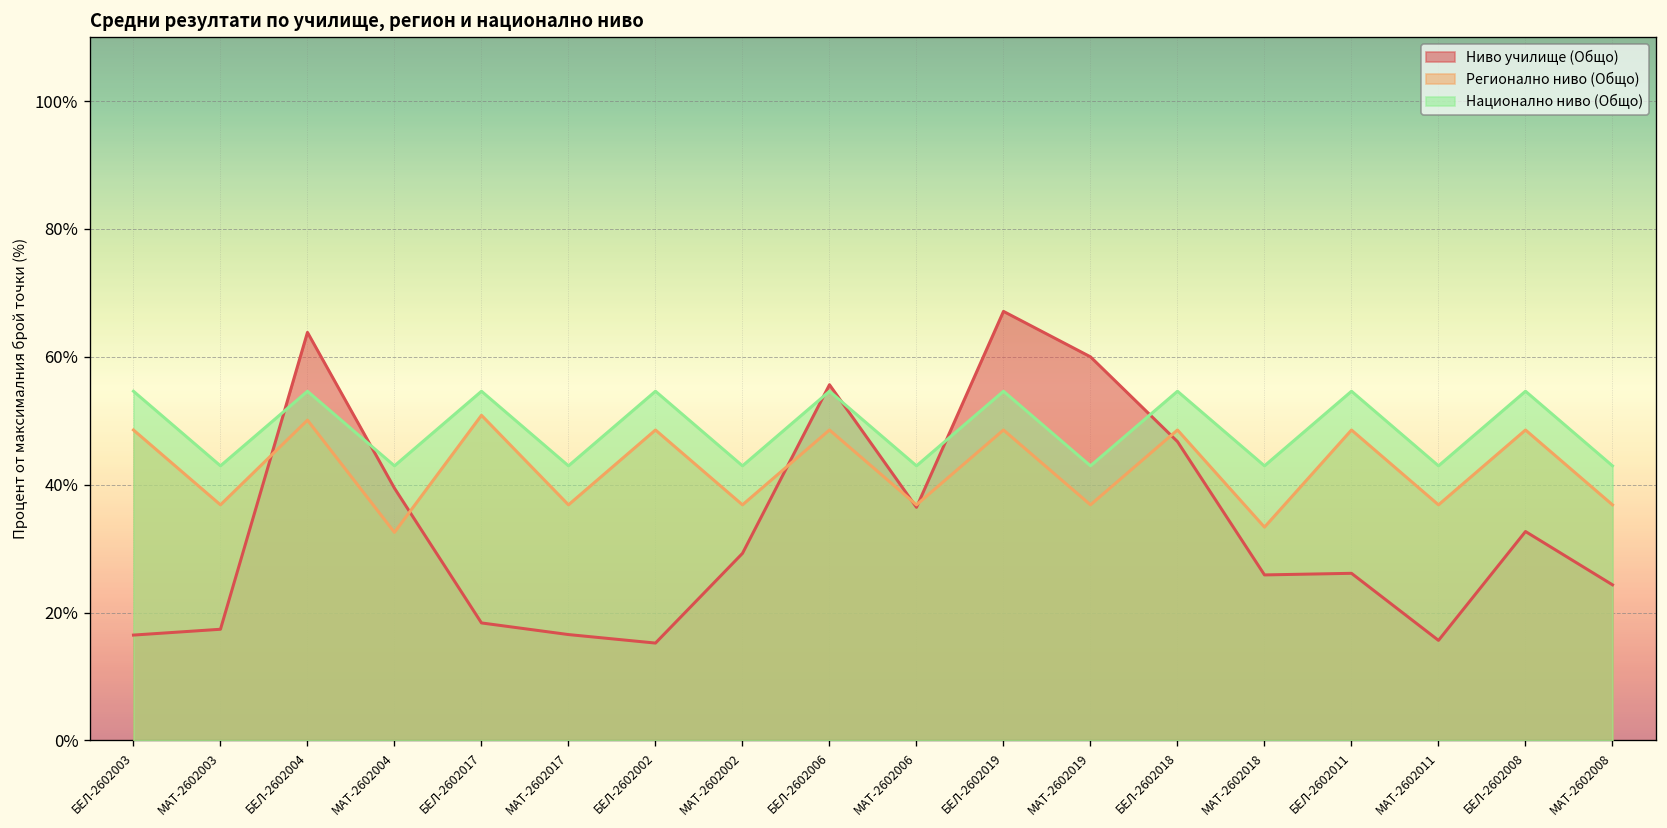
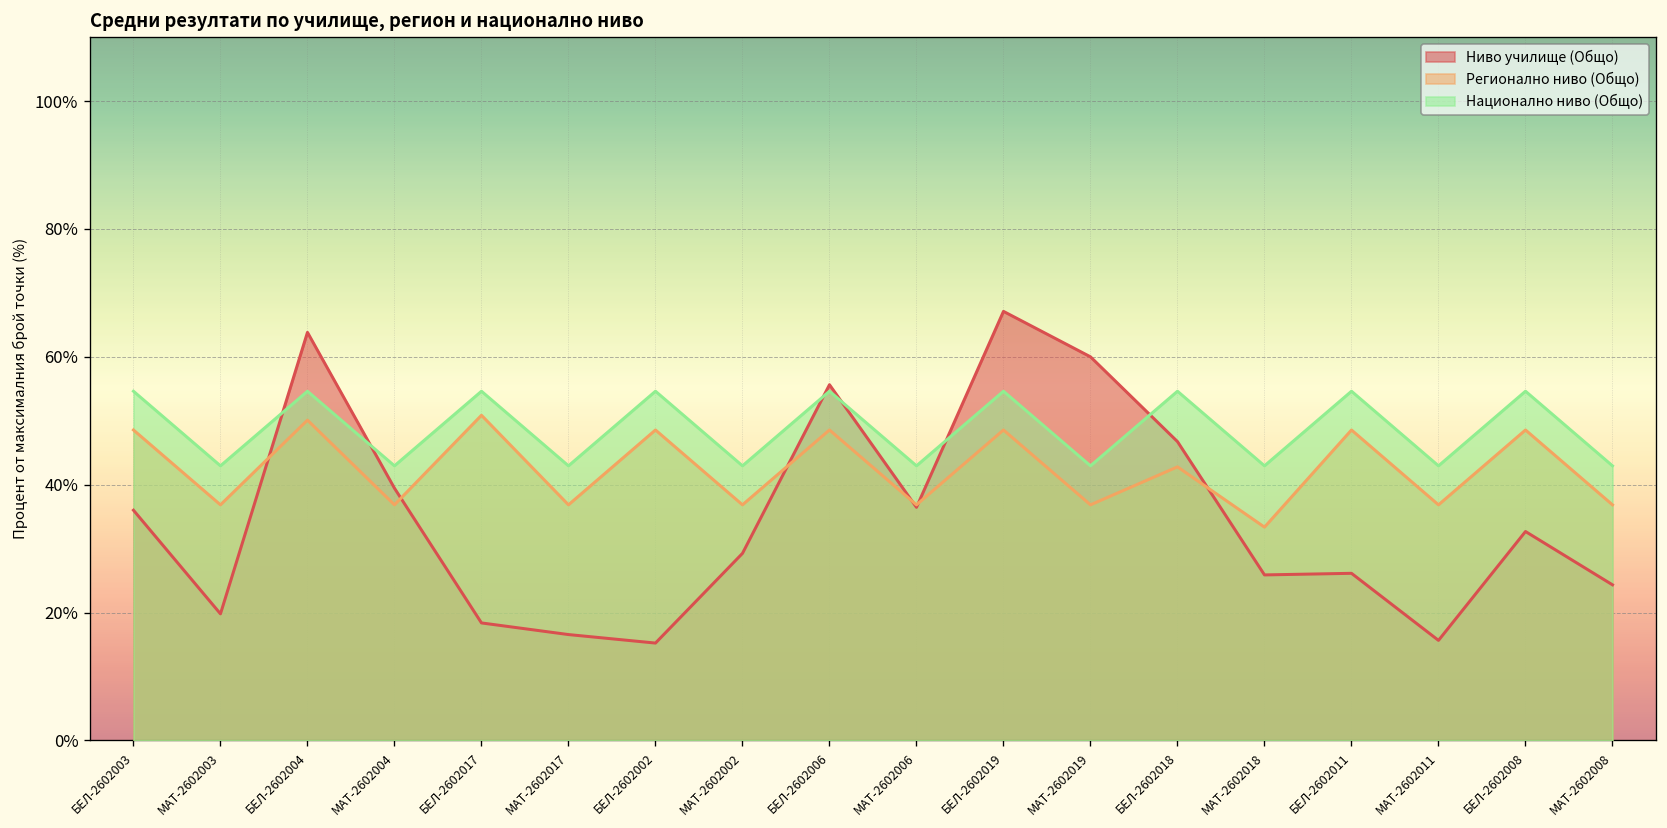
Ниво училище (Общо), БЕЛ-2602003: 16% -> 36%
Ниво училище (Общо), МАТ-2602003: 17% -> 20%
Регионално ниво (Общо), МАТ-2602004: 33% -> 37%
Регионално ниво (Общо), БЕЛ-2602018: 49% -> 43%
